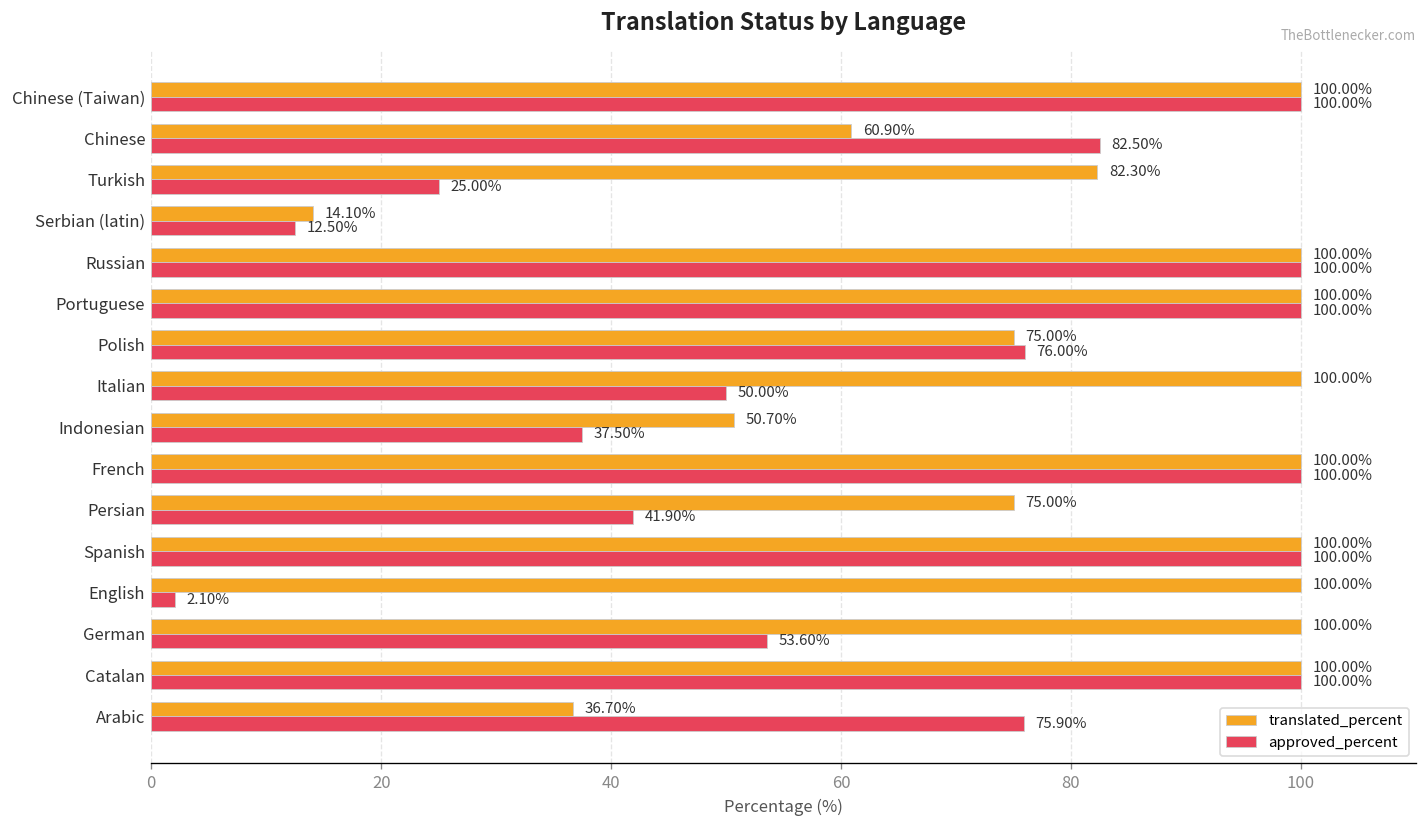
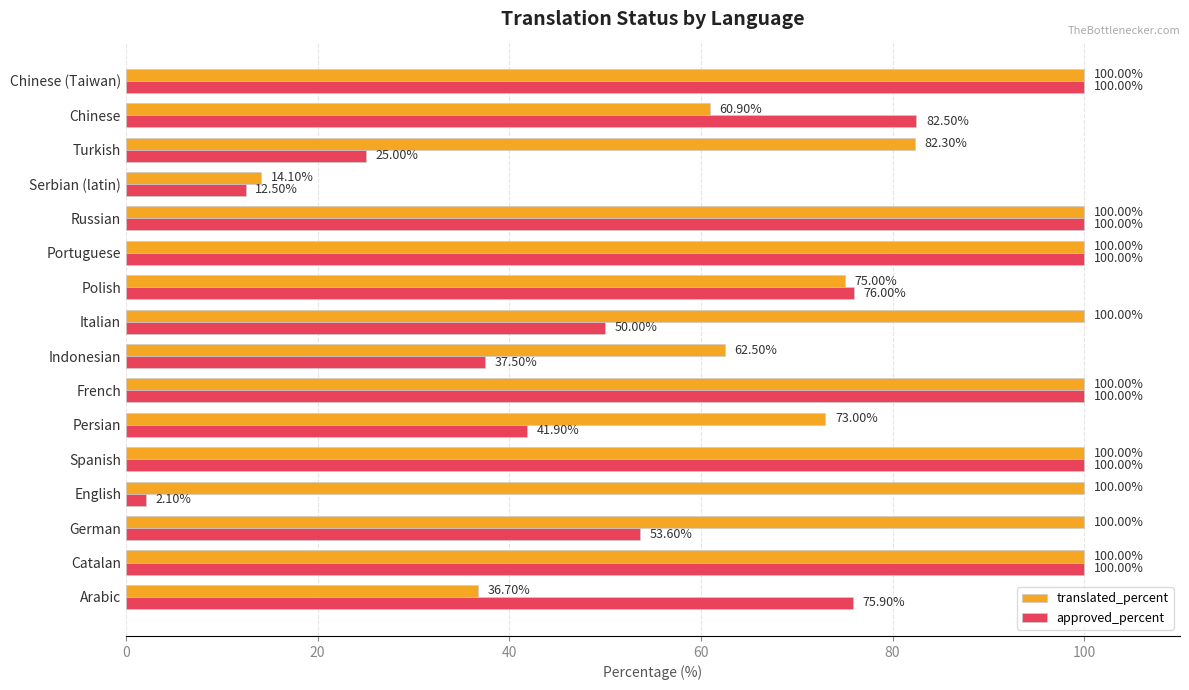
translated_percent, Indonesian: 50.70% -> 62.50%
translated_percent, Persian: 75.00% -> 73.00%
